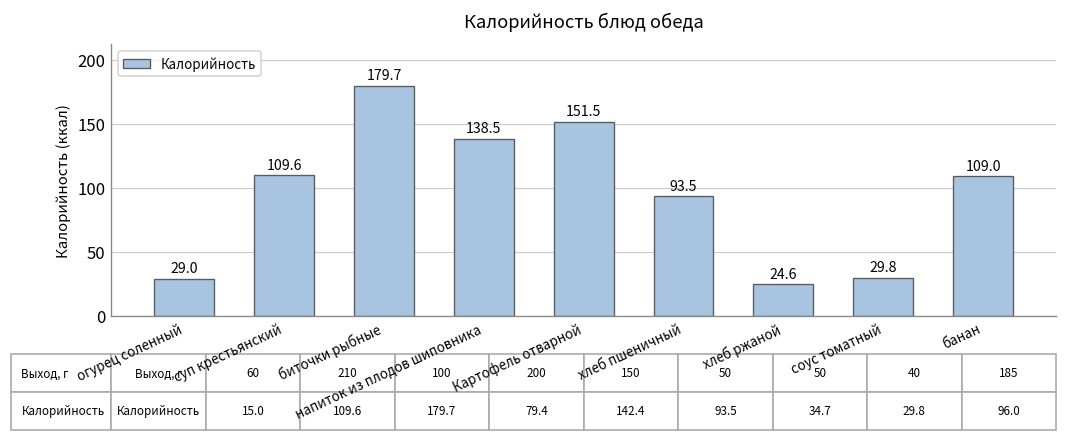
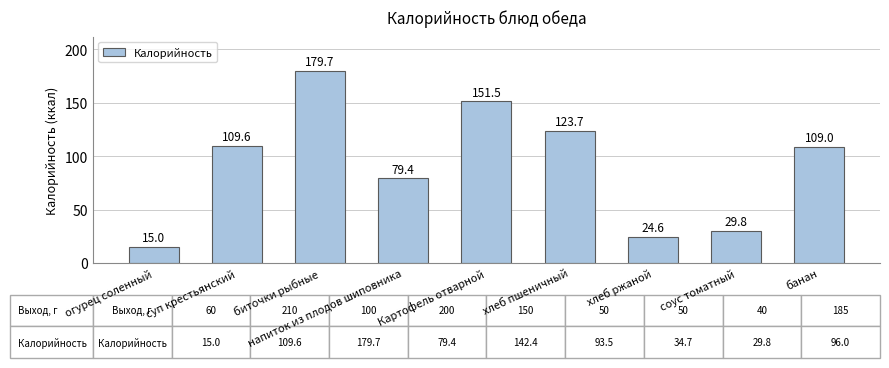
огурец соленный: 29.0 -> 15.0
напиток из плодов шиповника: 138.5 -> 79.4
хлеб пшеничный: 93.5 -> 123.7
